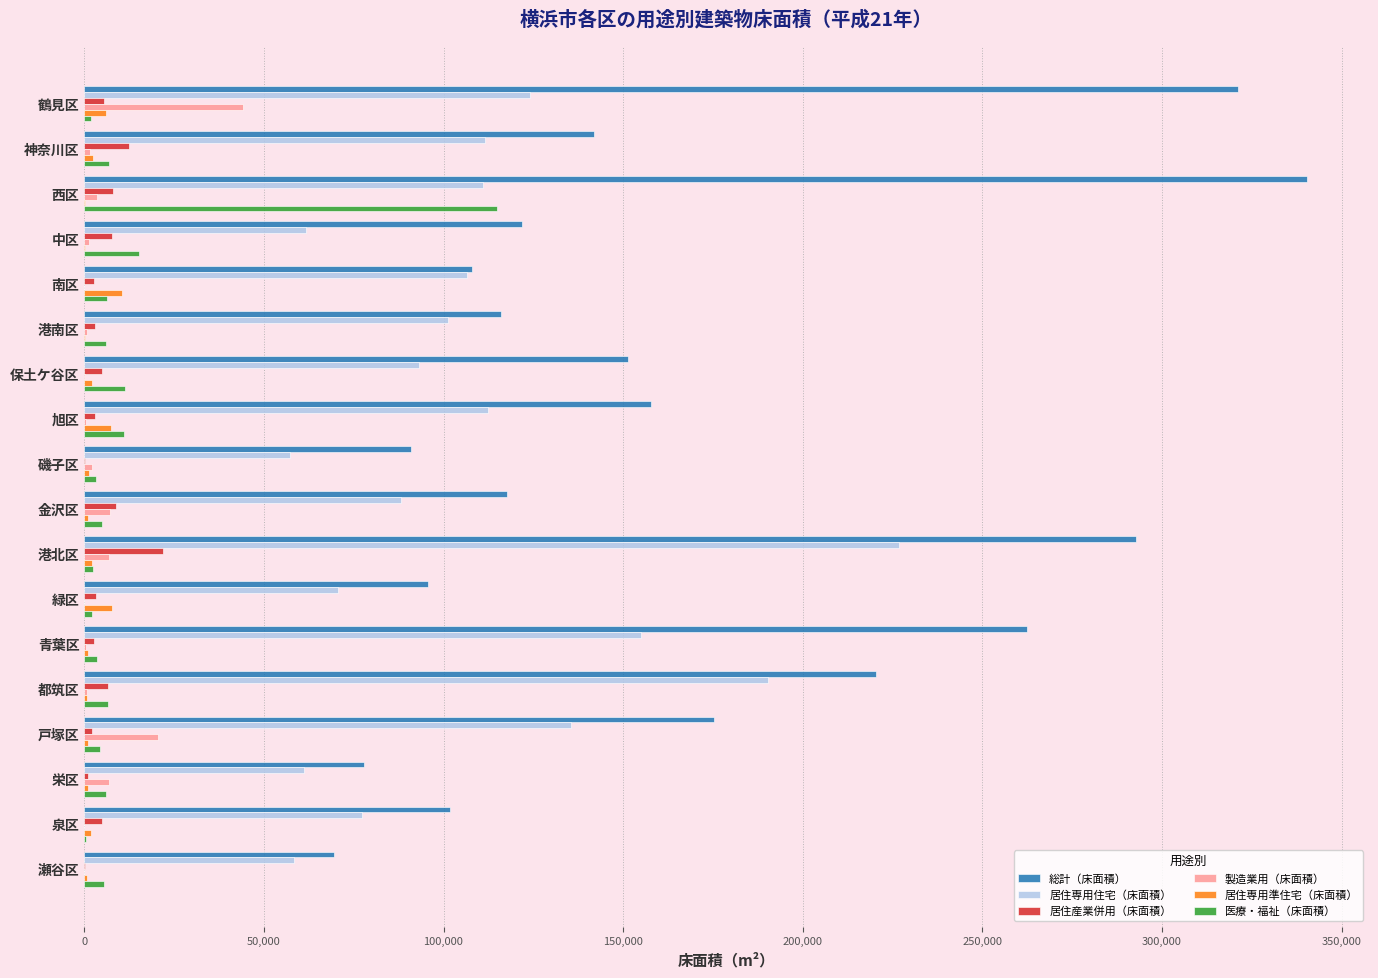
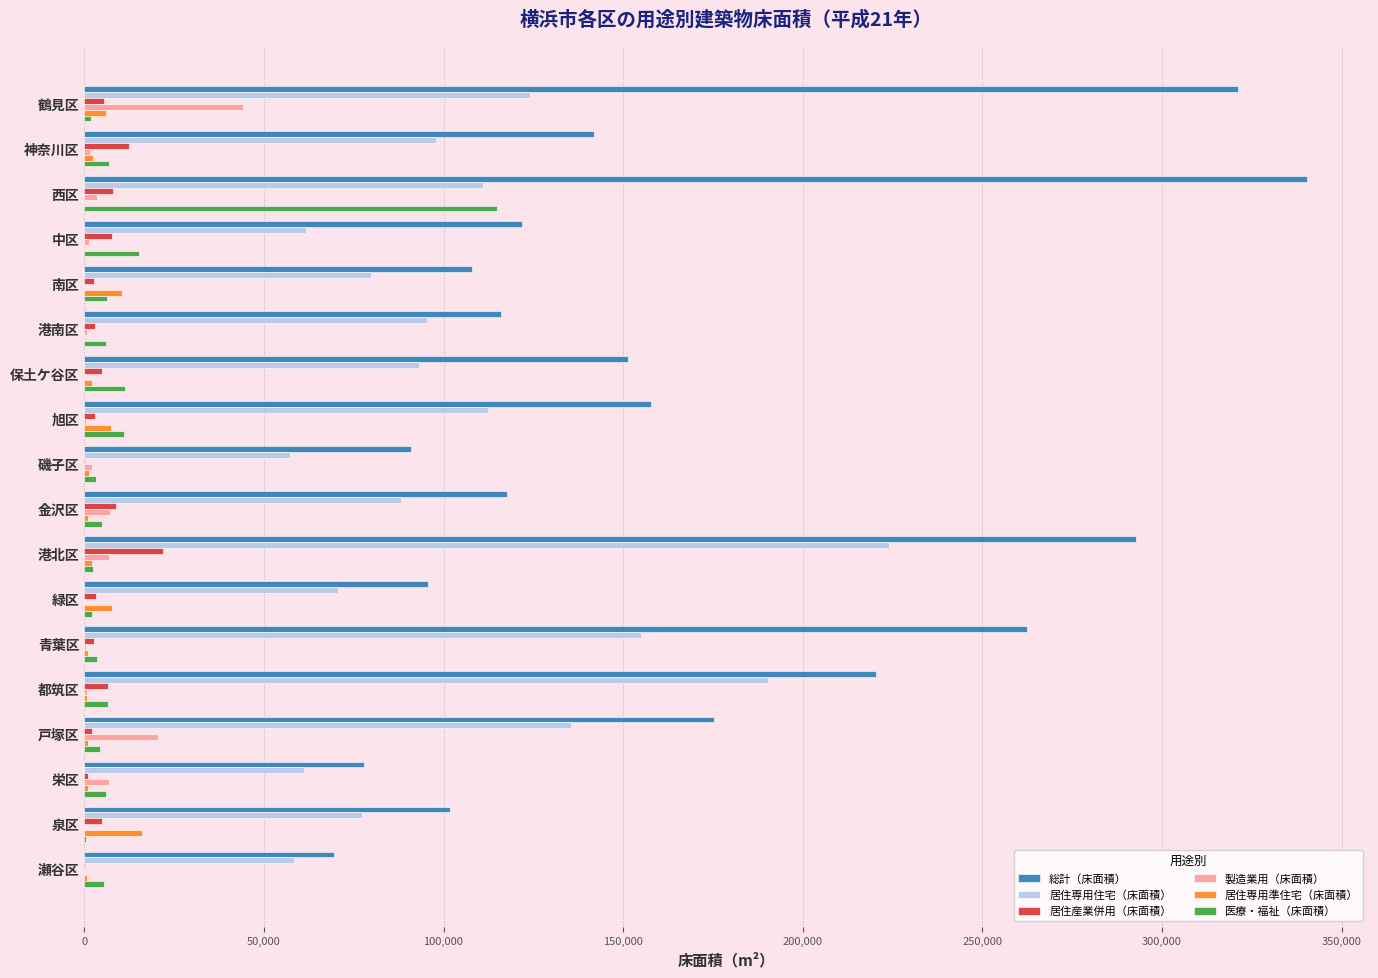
居住専用住宅（床面積）, 神奈川区: 112,000 -> 98,000
居住専用住宅（床面積）, 南区: 106,000 -> 80,000
居住専用住宅（床面積）, 港南区: 101,000 -> 95,000
居住専用住宅（床面積）, 港北区: 227,000 -> 224,000
居住専用準住宅（床面積）, 泉区: 2,000 -> 16,000
